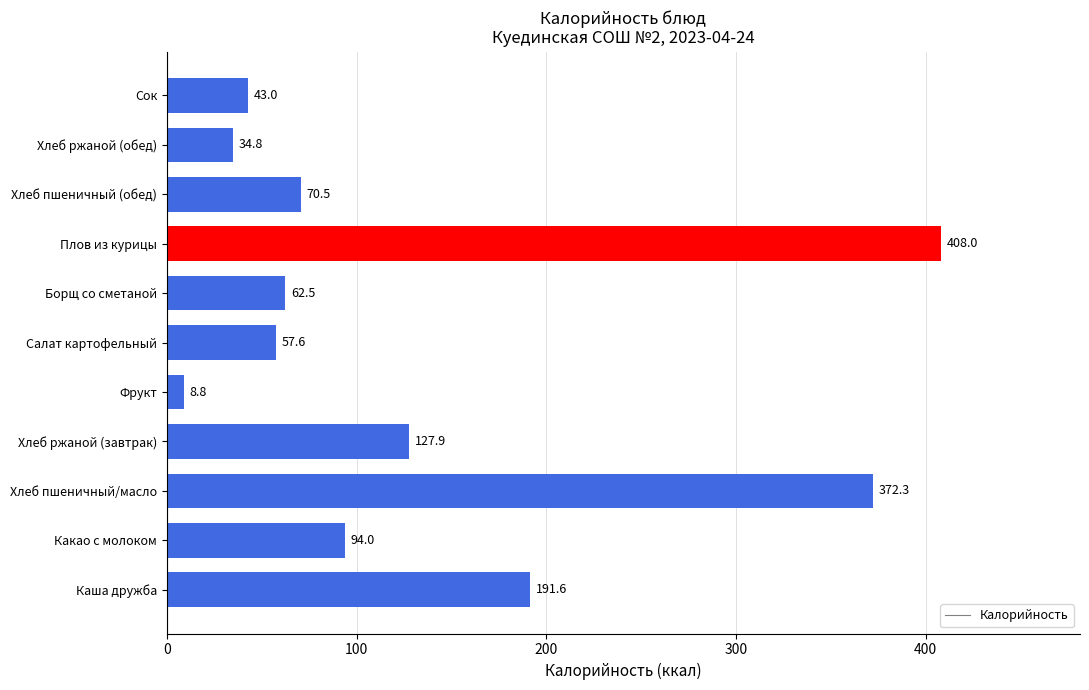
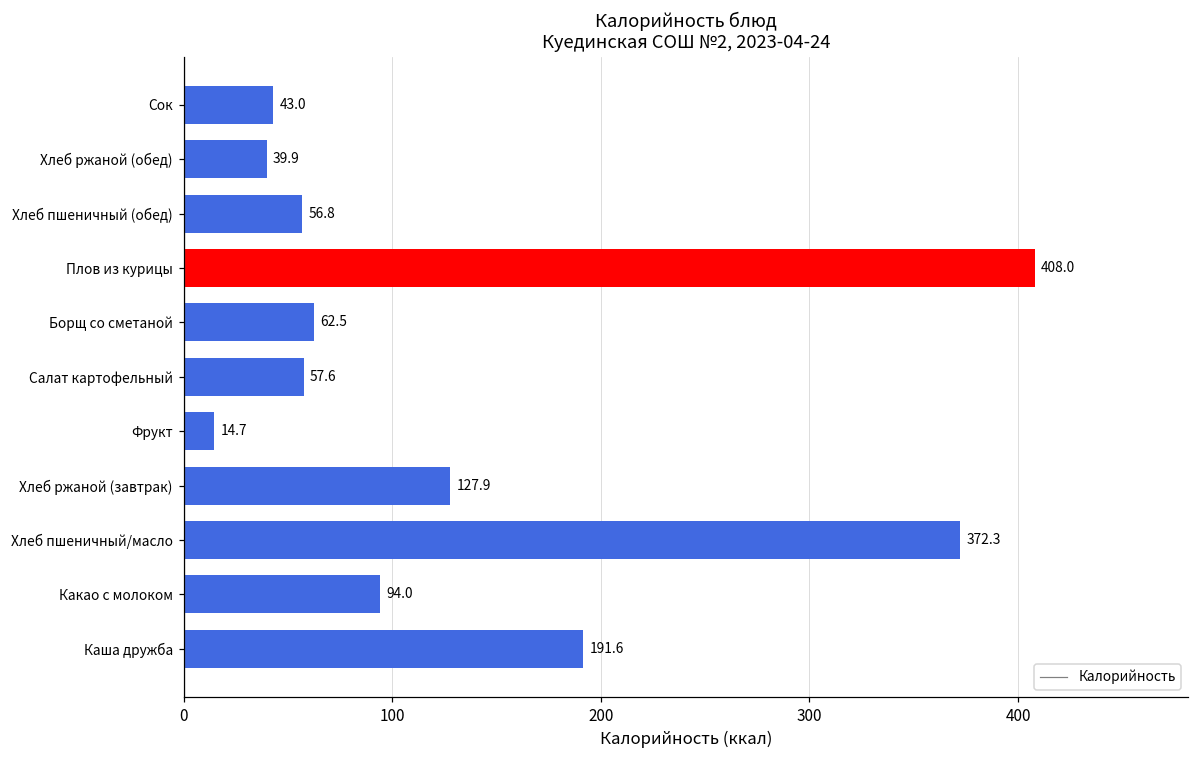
Хлеб ржаной (обед): 34.8 -> 39.9
Хлеб пшеничный (обед): 70.5 -> 56.8
Фрукт: 8.8 -> 14.7
